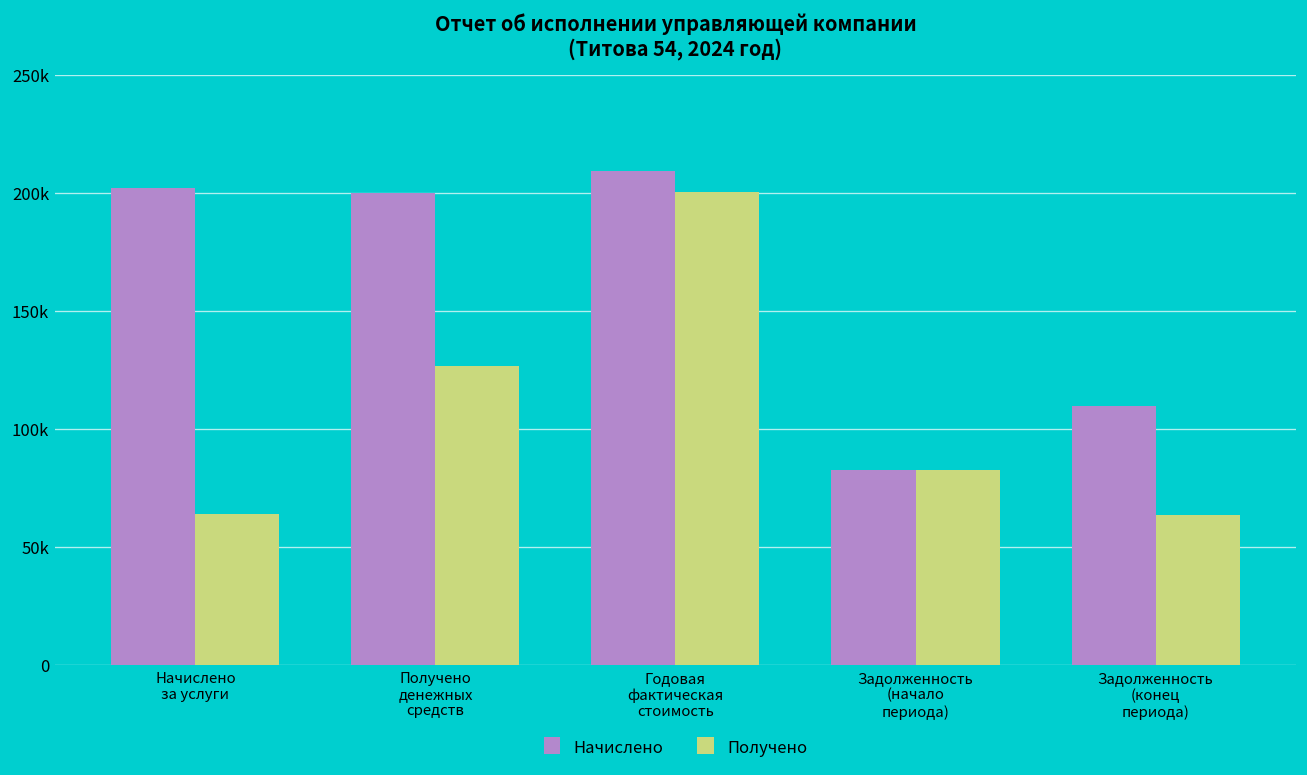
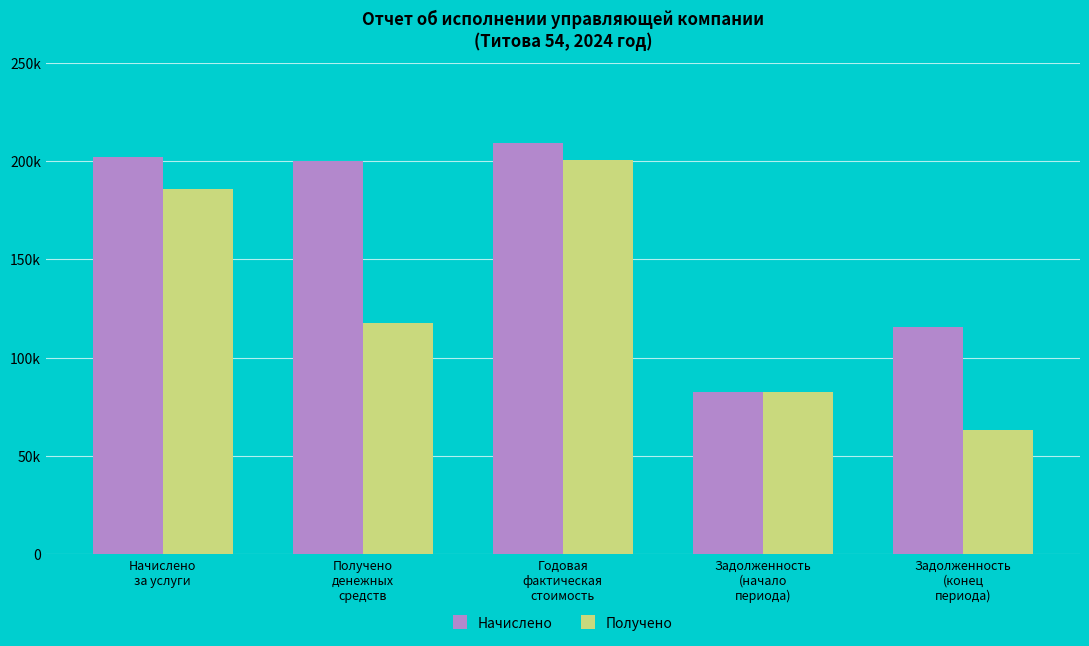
Получено, Начислено за услуги: 64000 -> 186000
Получено, Получено денежных средств: 127000 -> 118000
Начислено, Задолженность (конец периода): 110000 -> 116000
